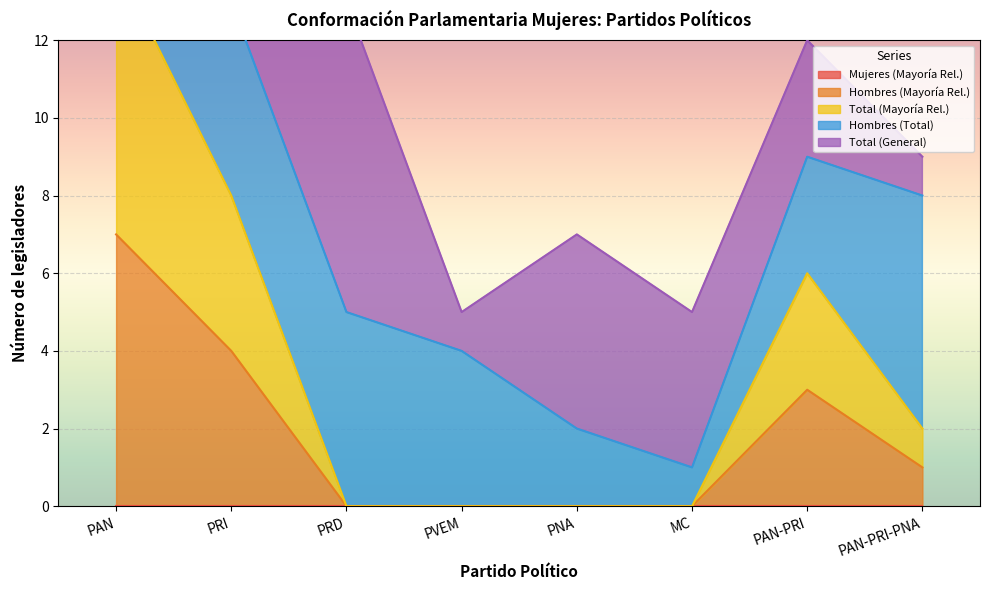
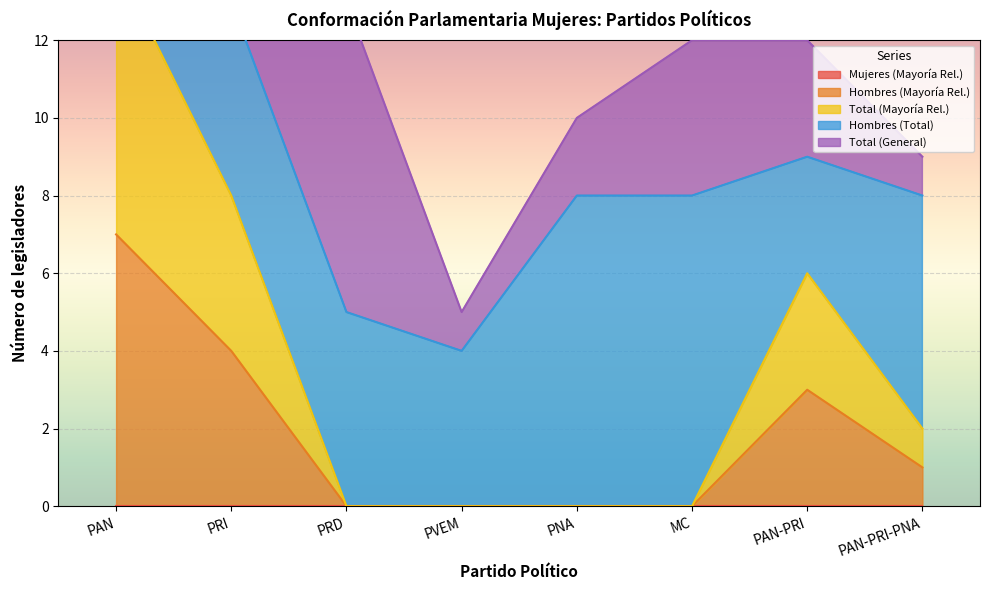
Hombres (Total), PNA: 2 -> 8
Total (General), PNA: 5 -> 2
Hombres (Total), MC: 1 -> 8
